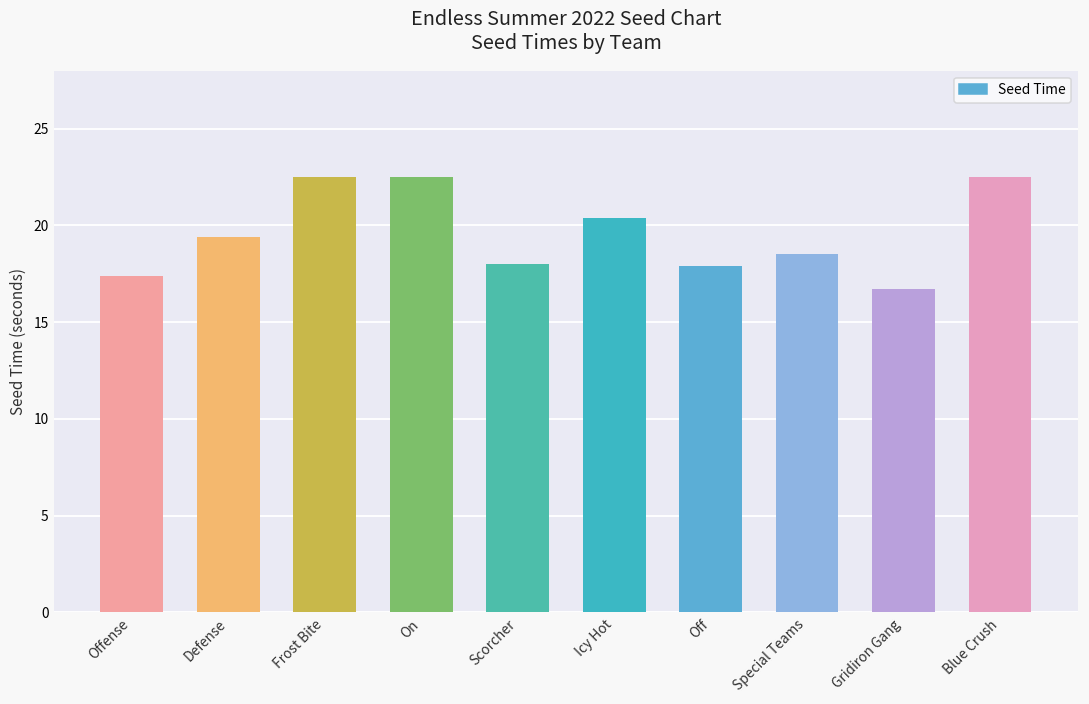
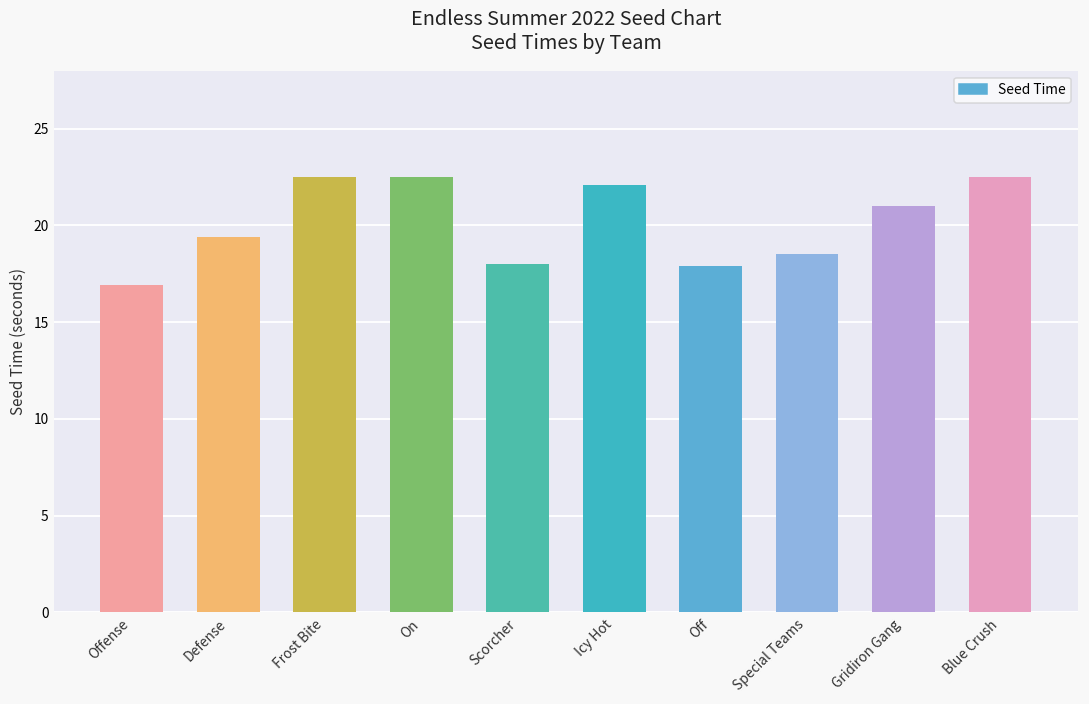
Offense: 17.4 -> 16.9
Icy Hot: 20.4 -> 22.1
Gridiron Gang: 16.7 -> 21.0
